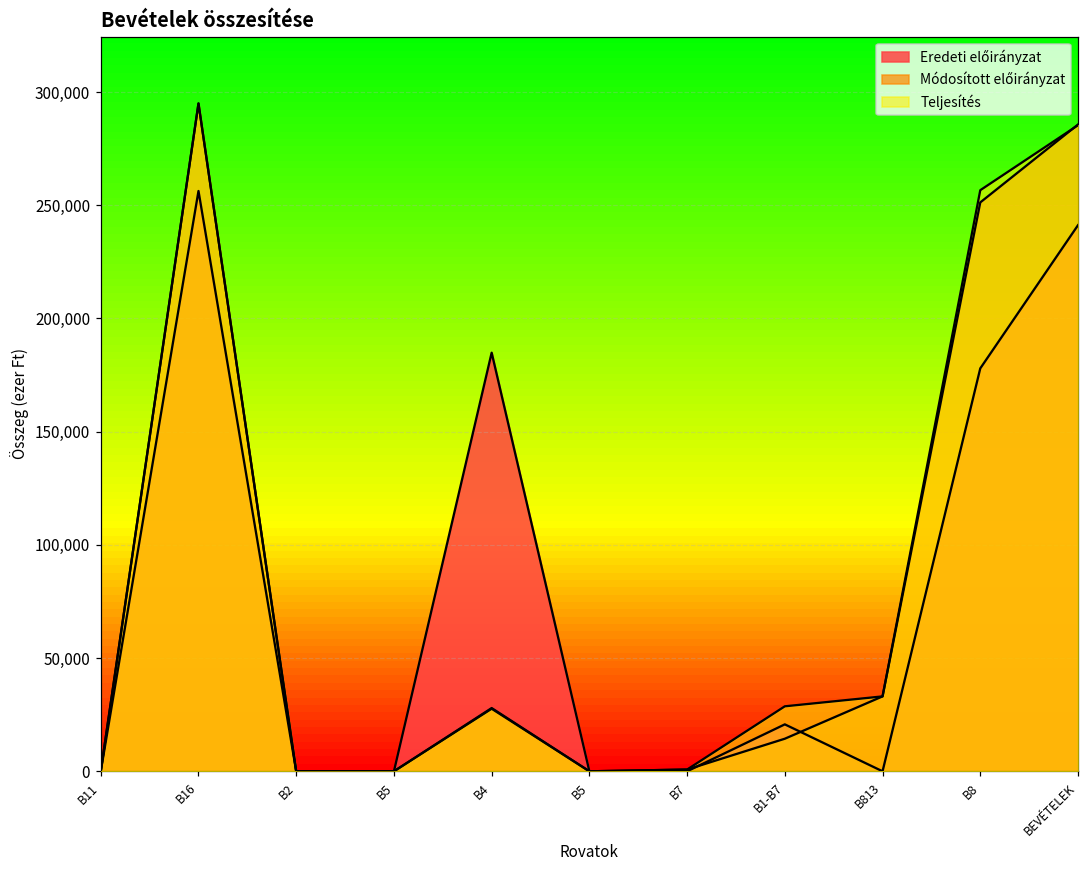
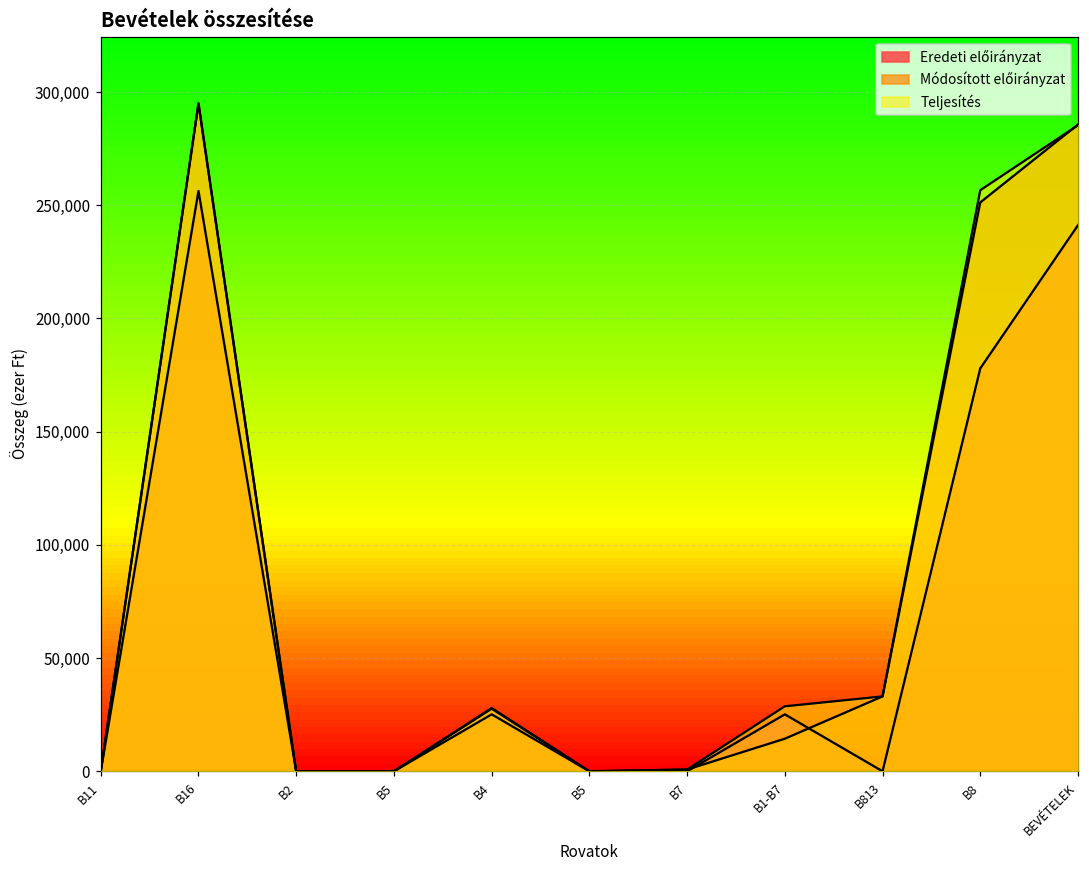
Eredeti előirányzat, B4: 185,000 -> 25,000
Eredeti előirányzat, B1-B7: 21,000 -> 25,000
